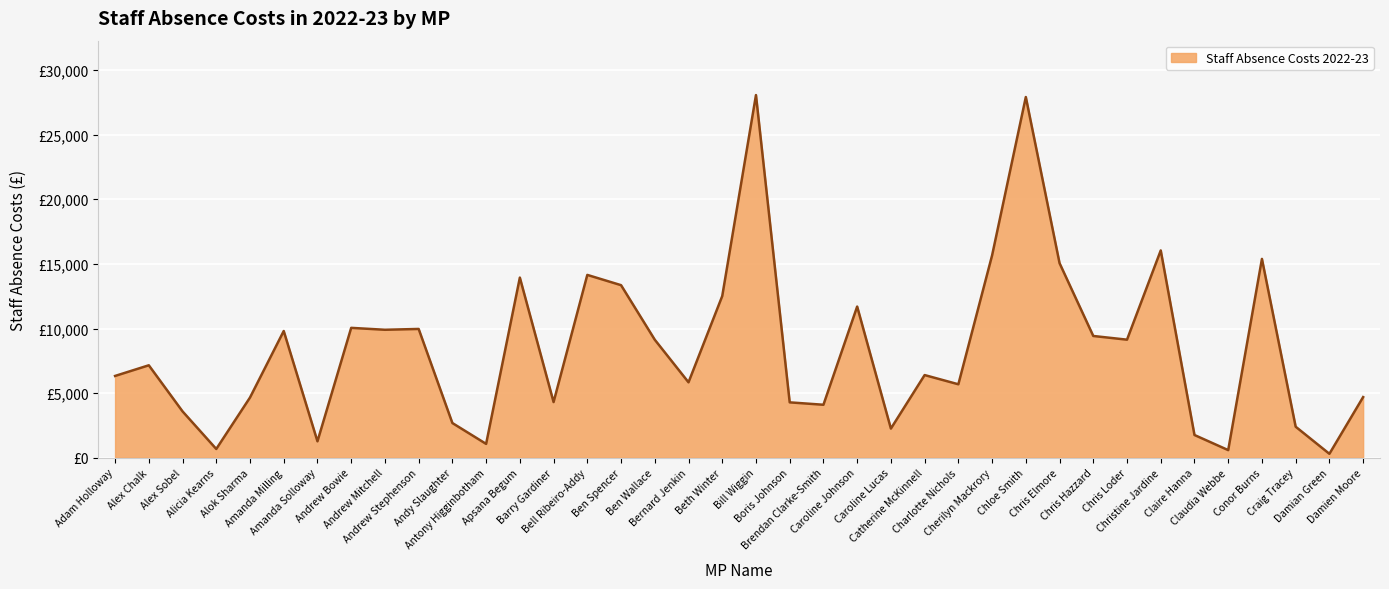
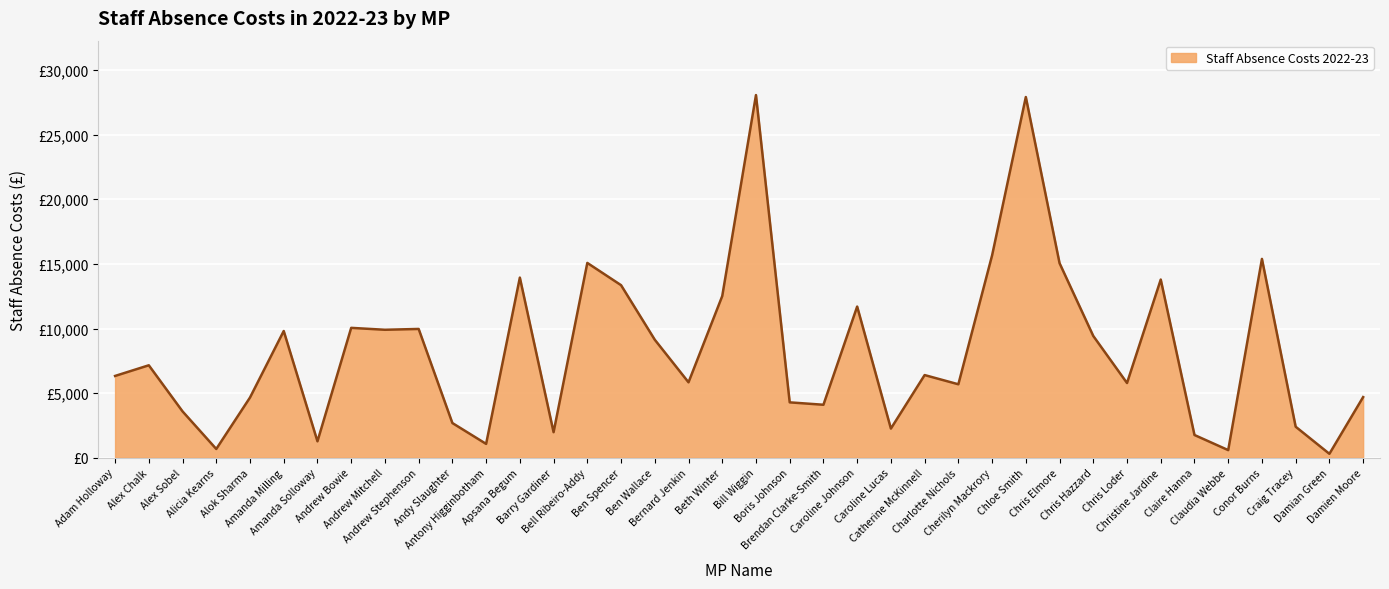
Barry Gardiner: £4,300 -> £2,000
Bell Ribeiro-Addy: £14,100 -> £15,100
Chris Loder: £9,100 -> £5,800
Christine Jardine: £16,000 -> £13,800
